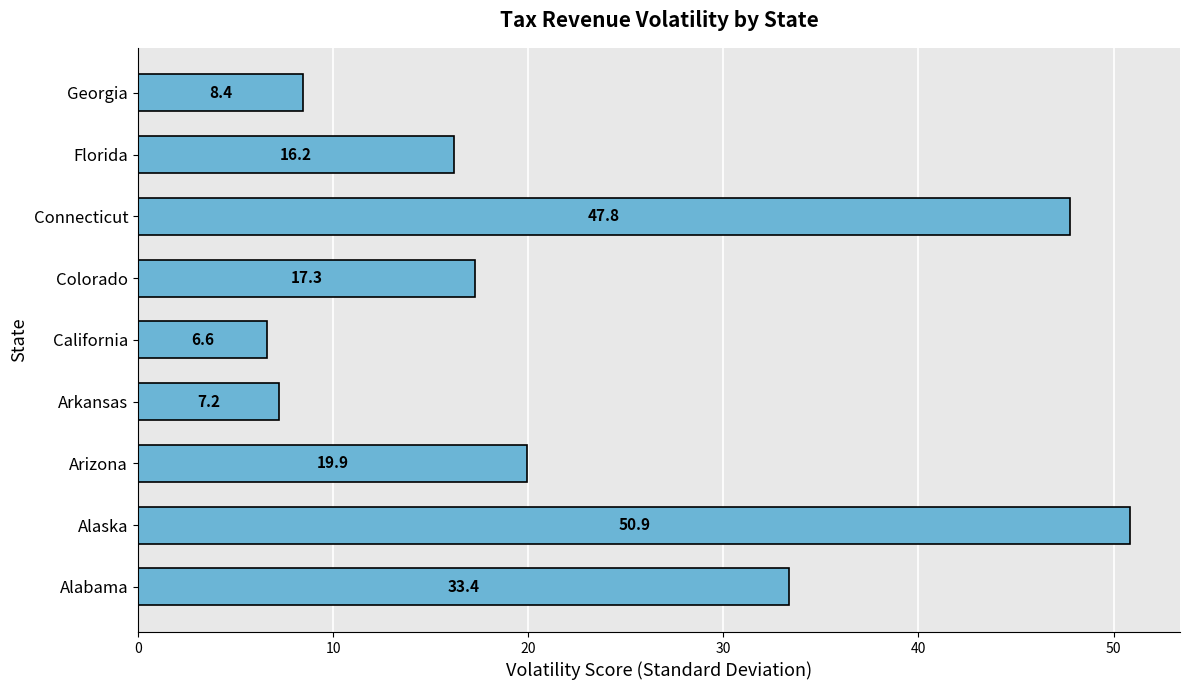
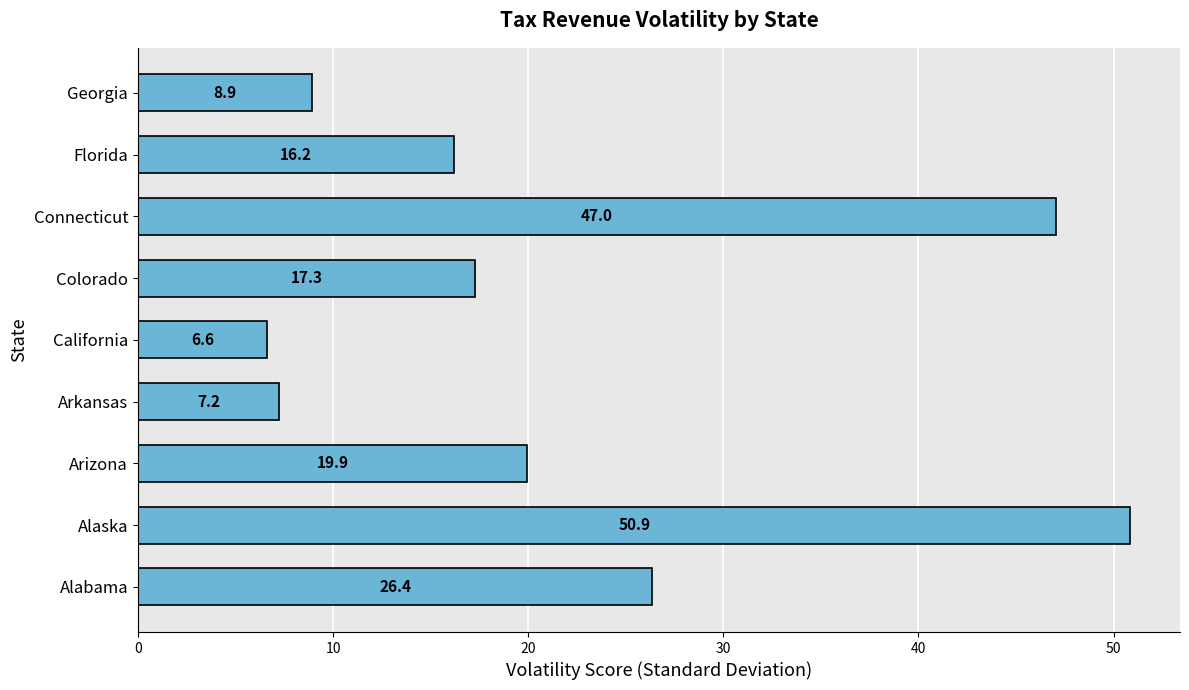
Georgia: 8.4 -> 8.9
Connecticut: 47.8 -> 47.0
Alabama: 33.4 -> 26.4
